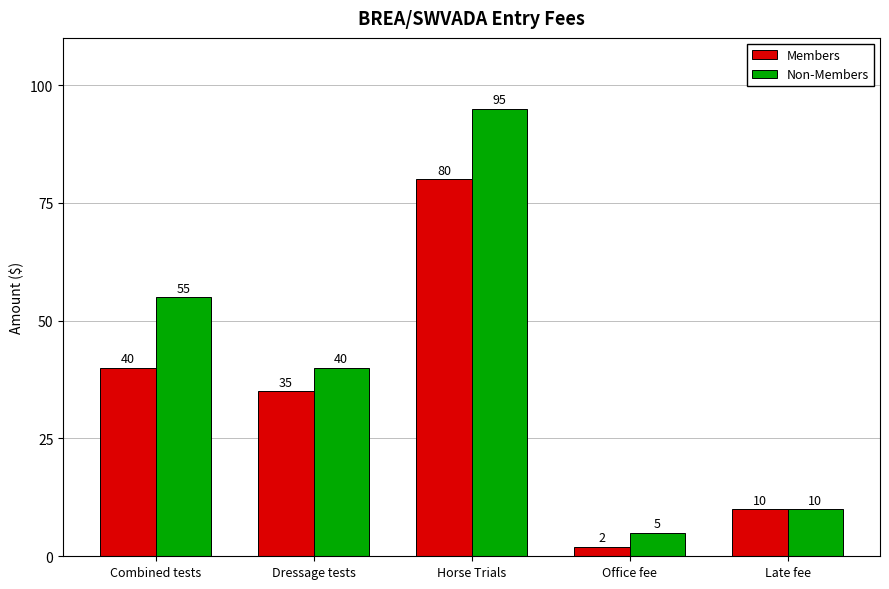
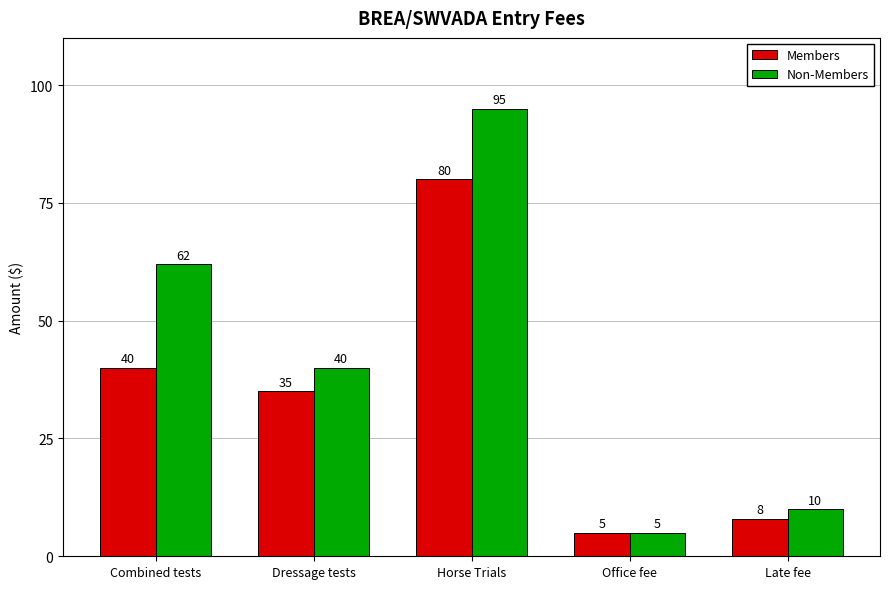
Non-Members, Combined tests: 55 -> 62
Members, Office fee: 2 -> 5
Members, Late fee: 10 -> 8
